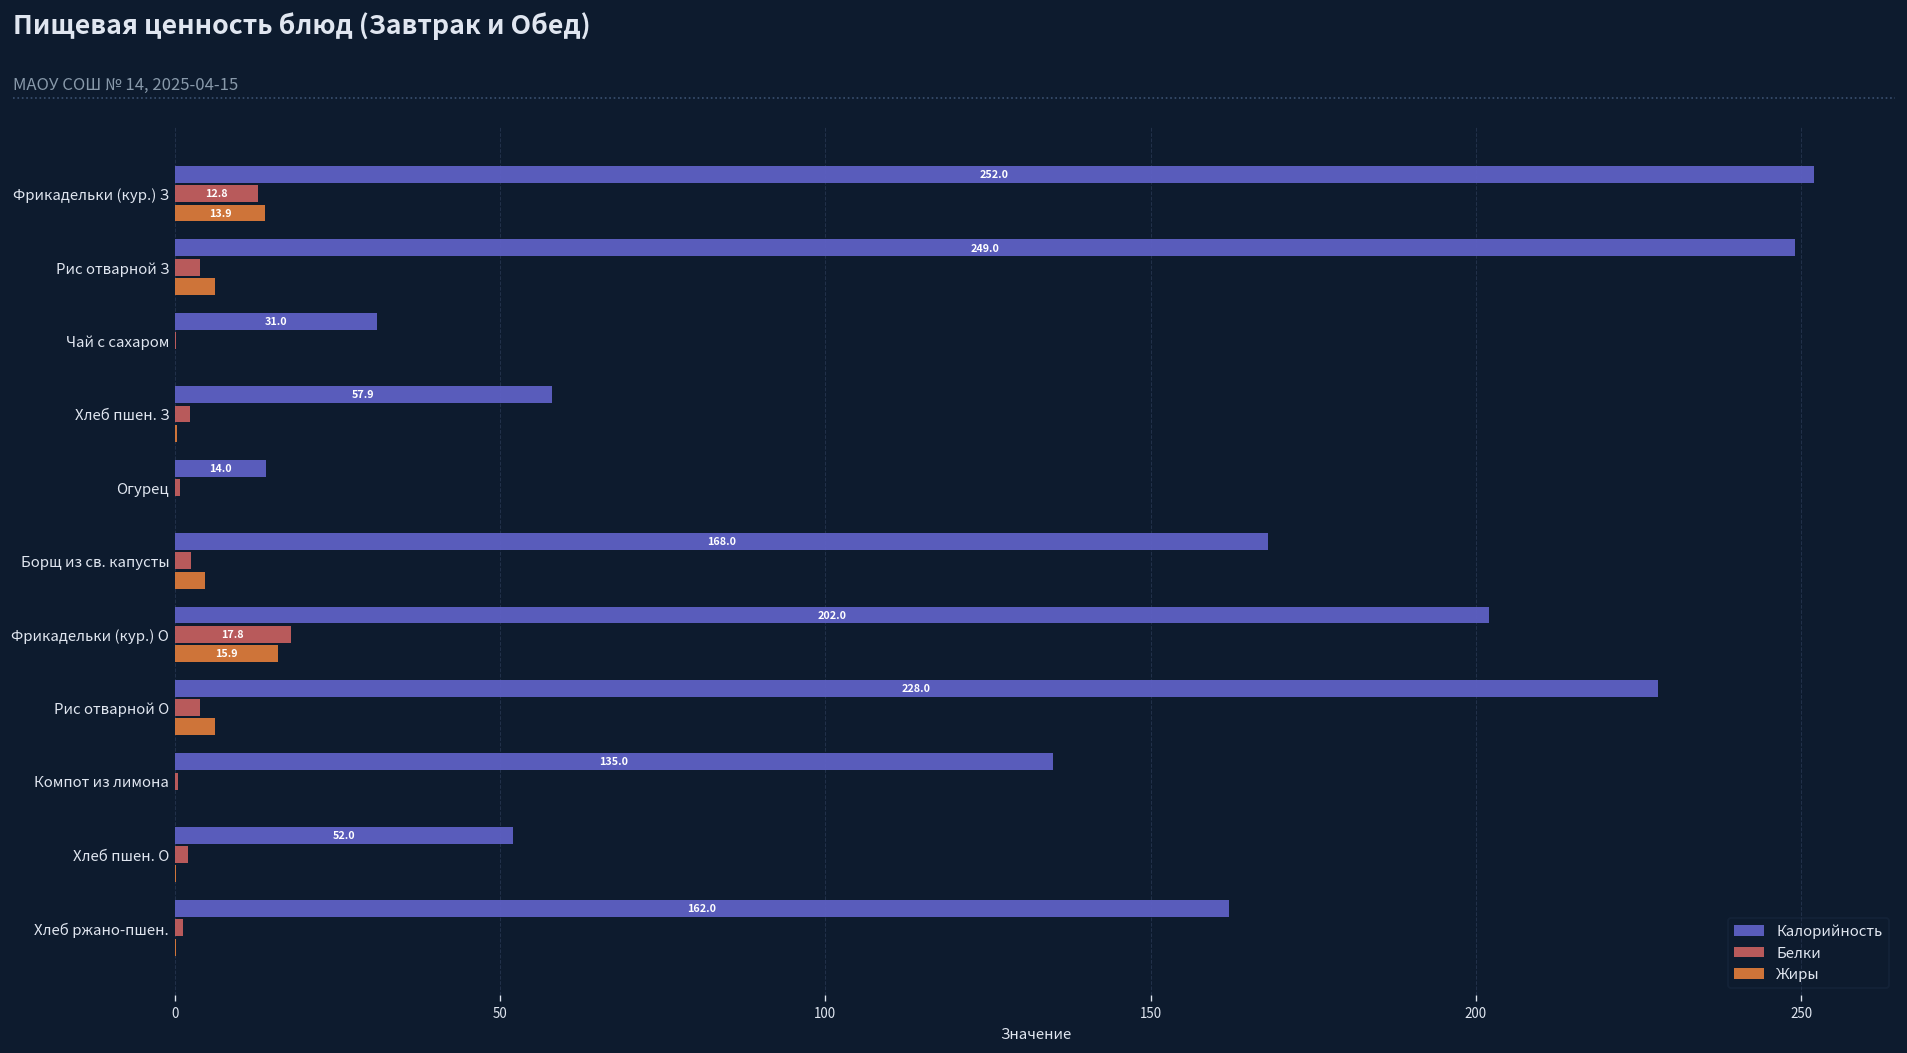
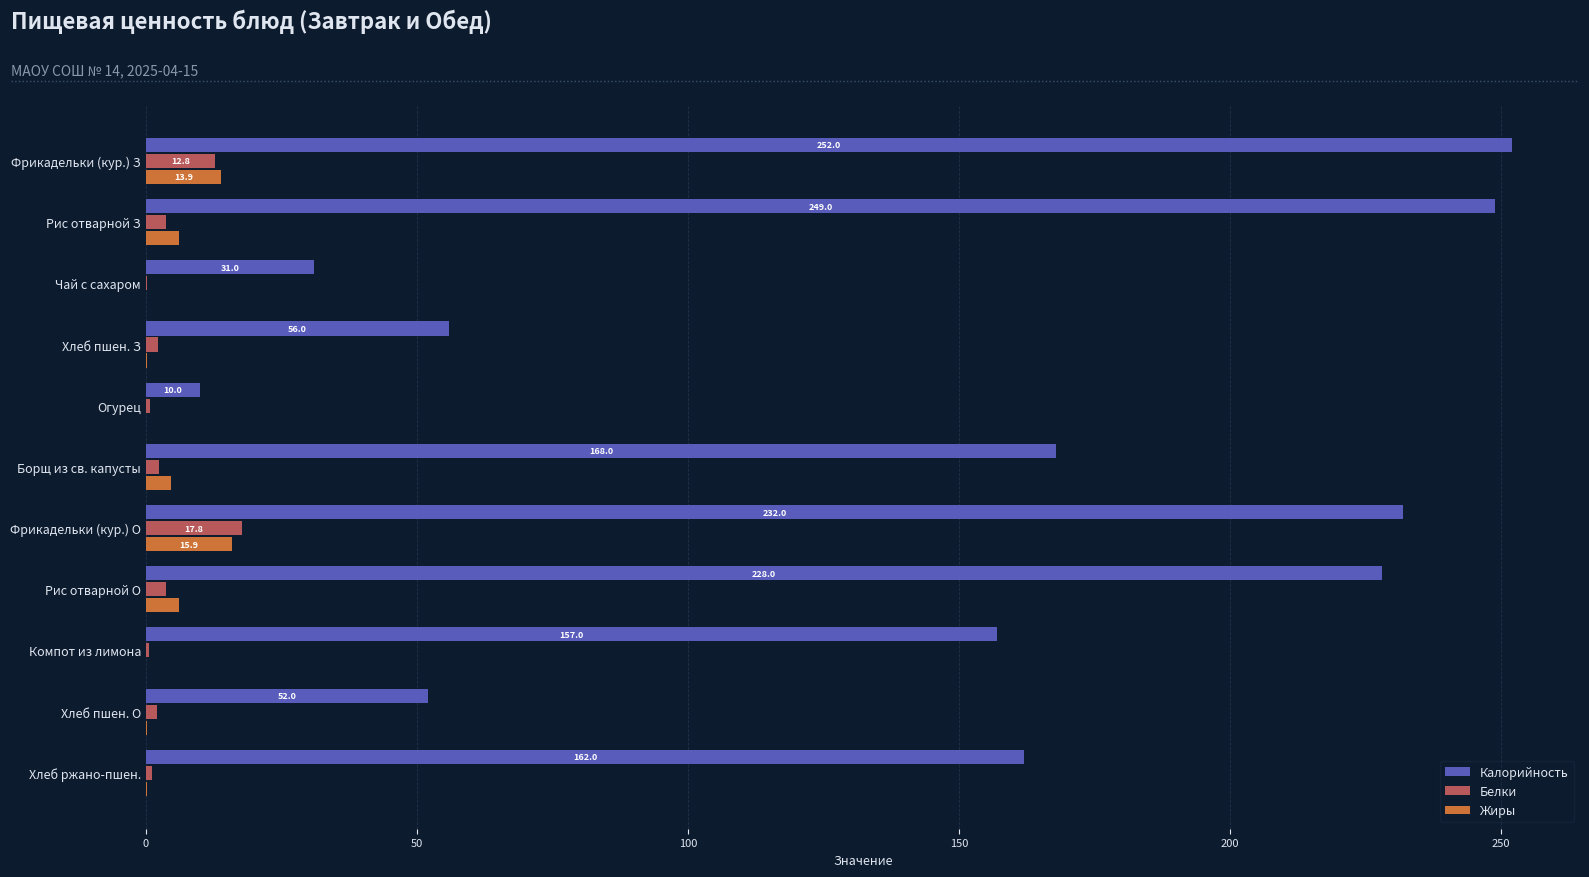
Калорийность, Хлеб пшен. З: 57.9 -> 56.0
Калорийность, Огурец: 14.0 -> 10.0
Калорийность, Фрикадельки (кур.) О: 202.0 -> 232.0
Калорийность, Компот из лимона: 135.0 -> 157.0
